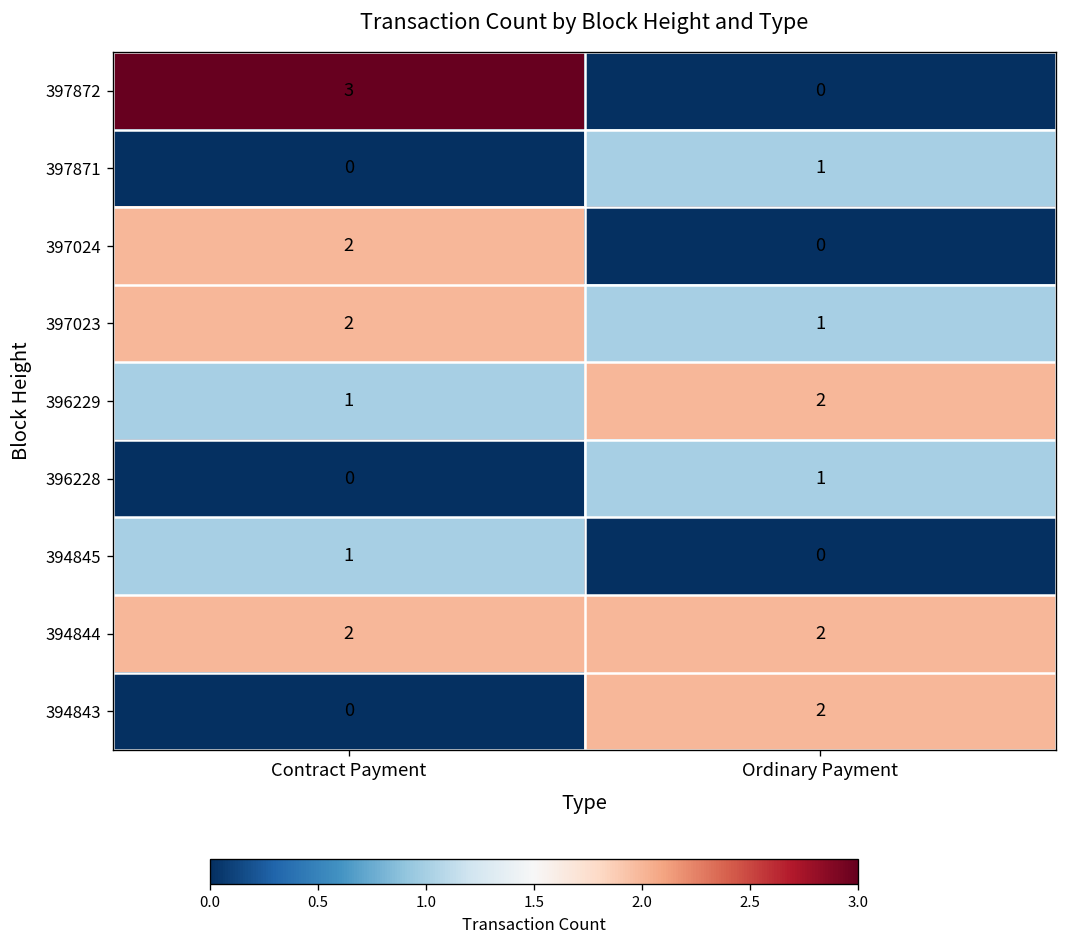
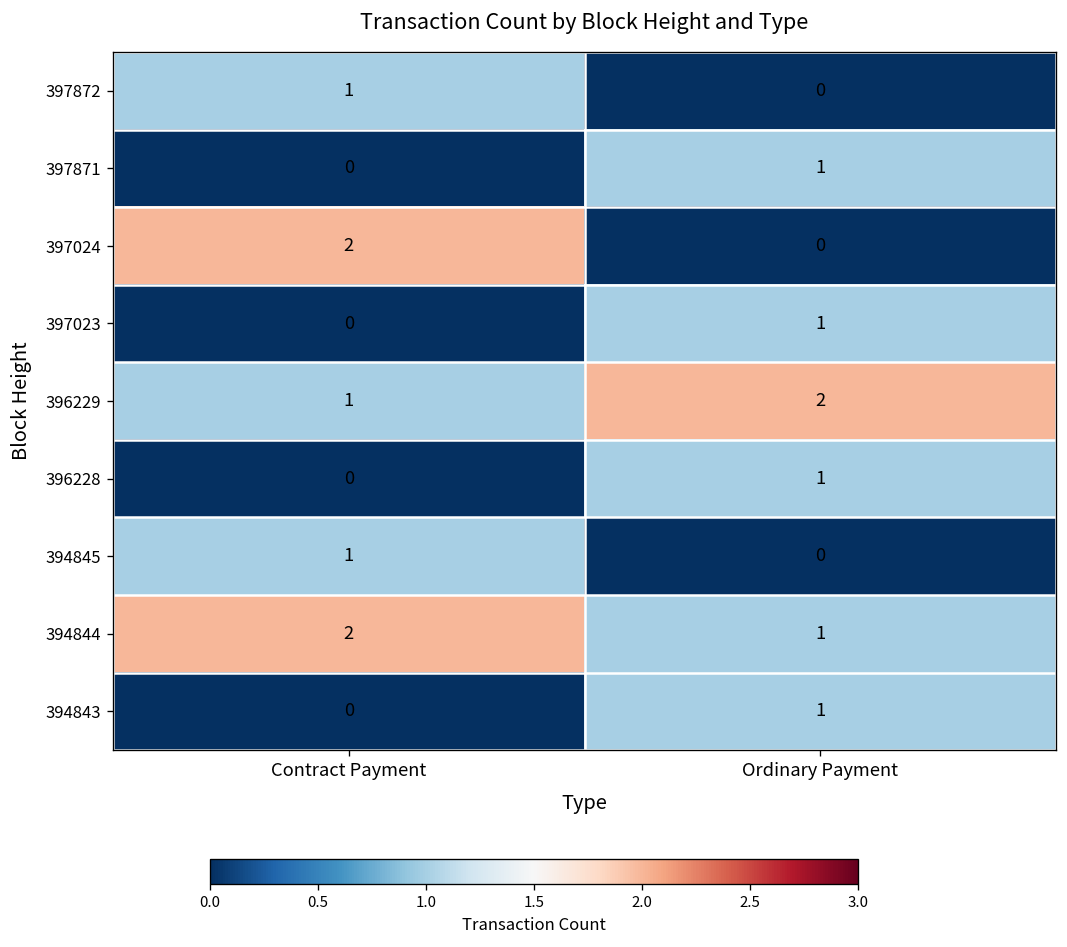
397872, Contract Payment: 3 -> 1
397023, Contract Payment: 2 -> 0
394844, Ordinary Payment: 2 -> 1
394843, Ordinary Payment: 2 -> 1
